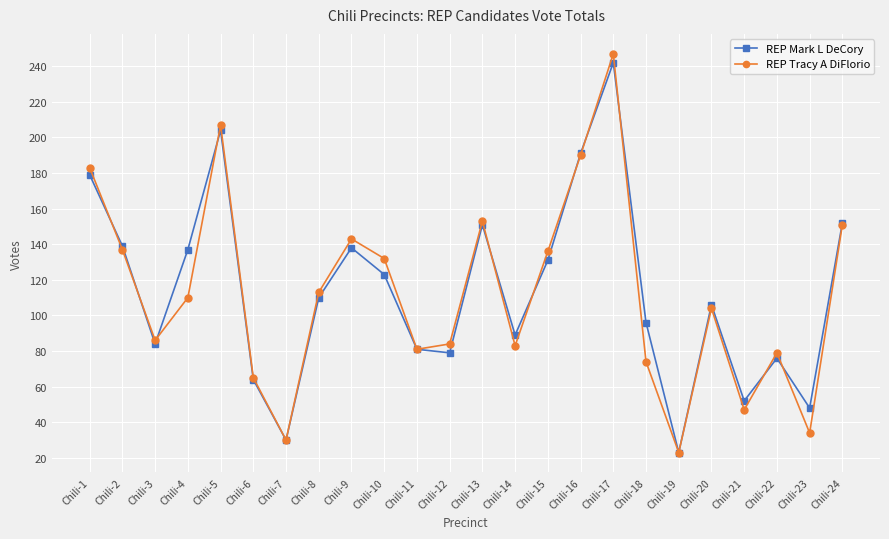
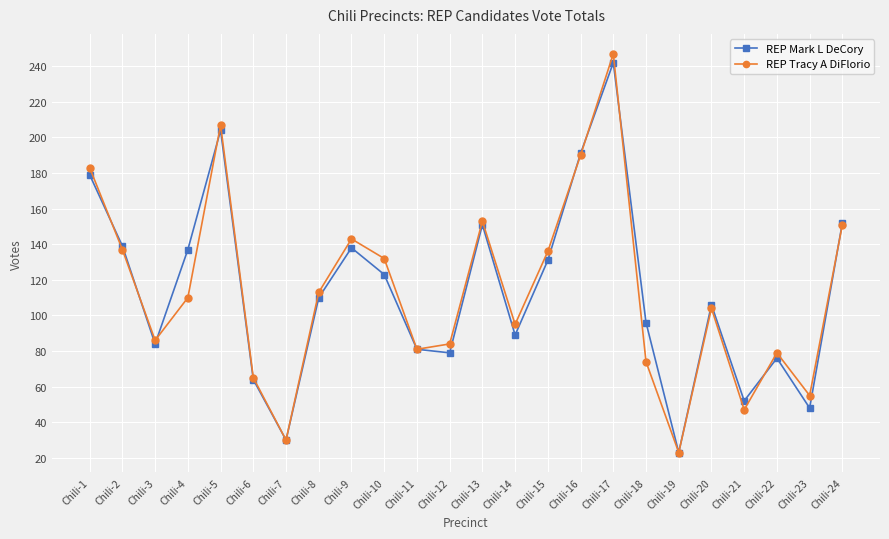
REP Tracy A DiFlorio, Chili-14: 83 -> 95
REP Tracy A DiFlorio, Chili-23: 34 -> 55
